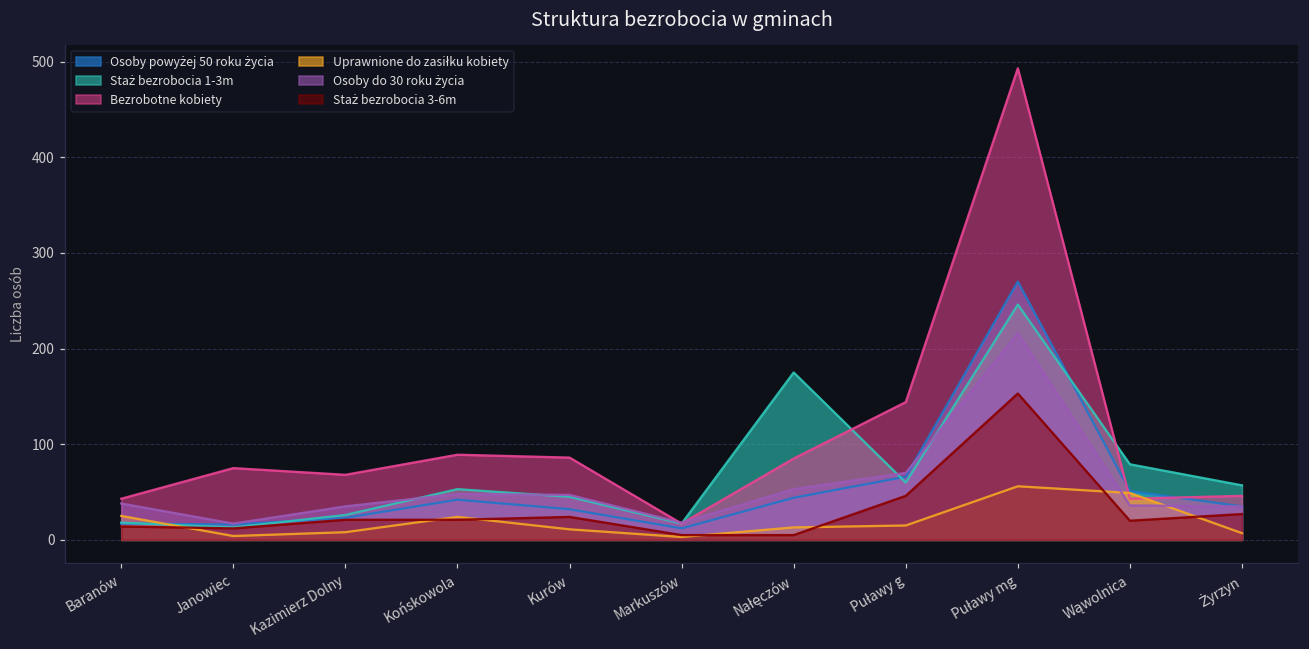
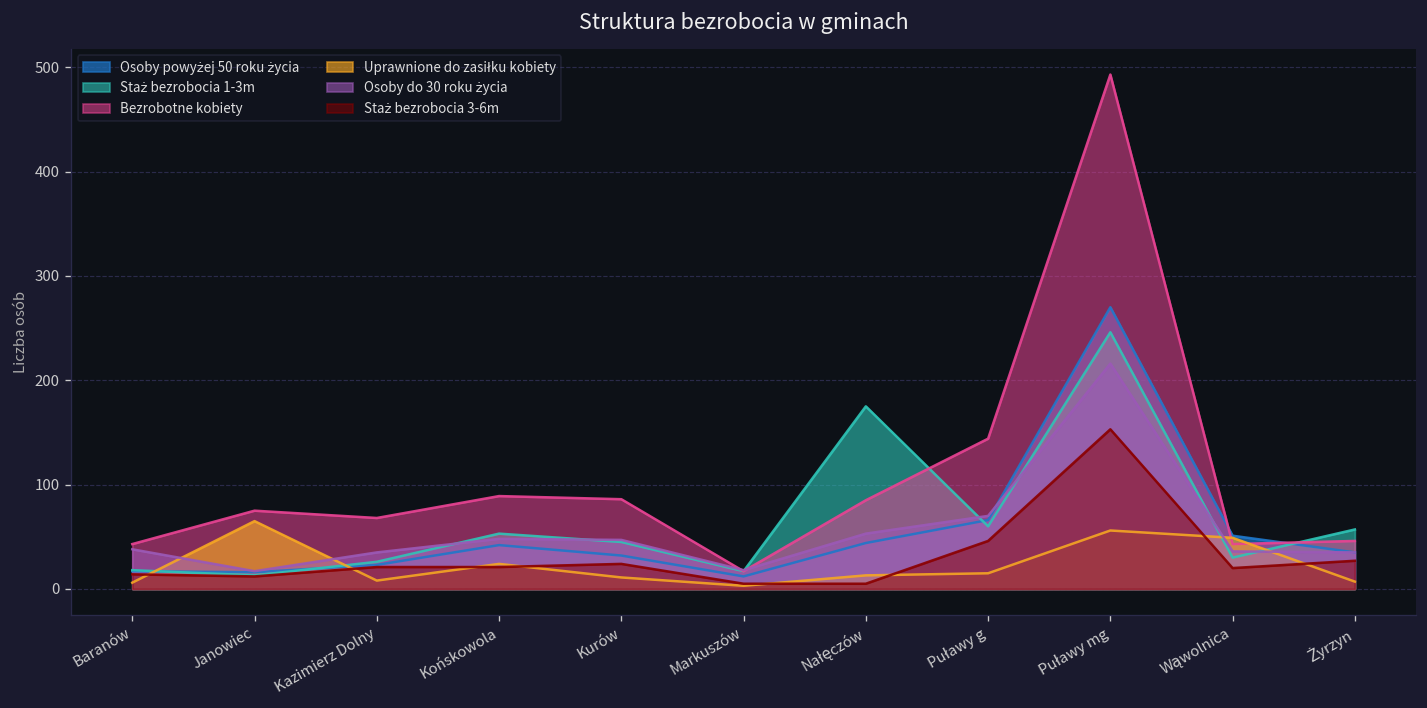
Uprawnione do zasiłku kobiety, Baranów: 30 -> 10
Uprawnione do zasiłku kobiety, Janowiec: 0 -> 70
Staż bezrobocia 1-3m, Wąwolnica: 80 -> 30
